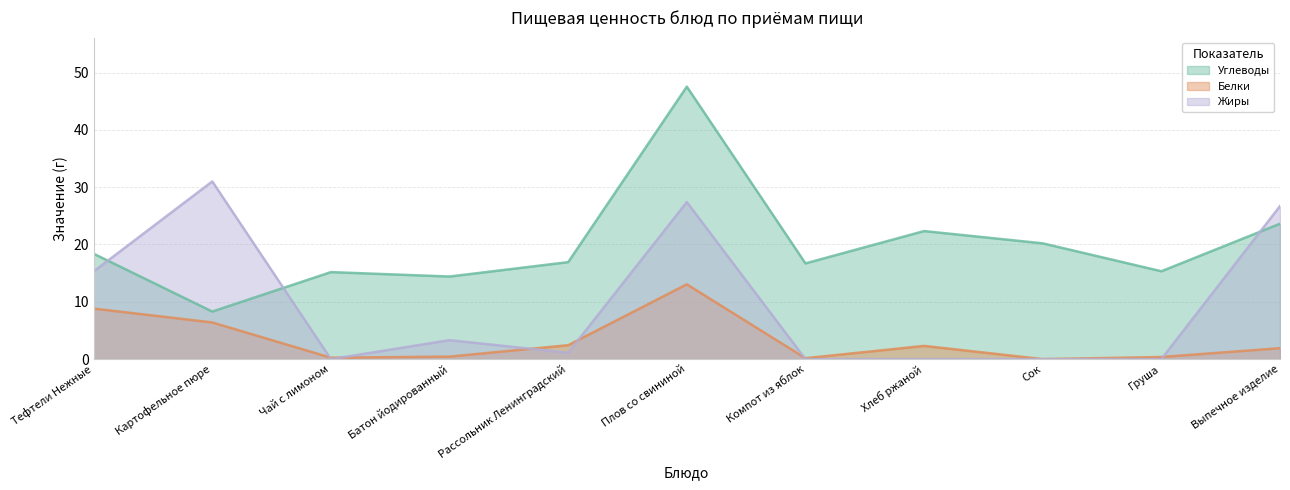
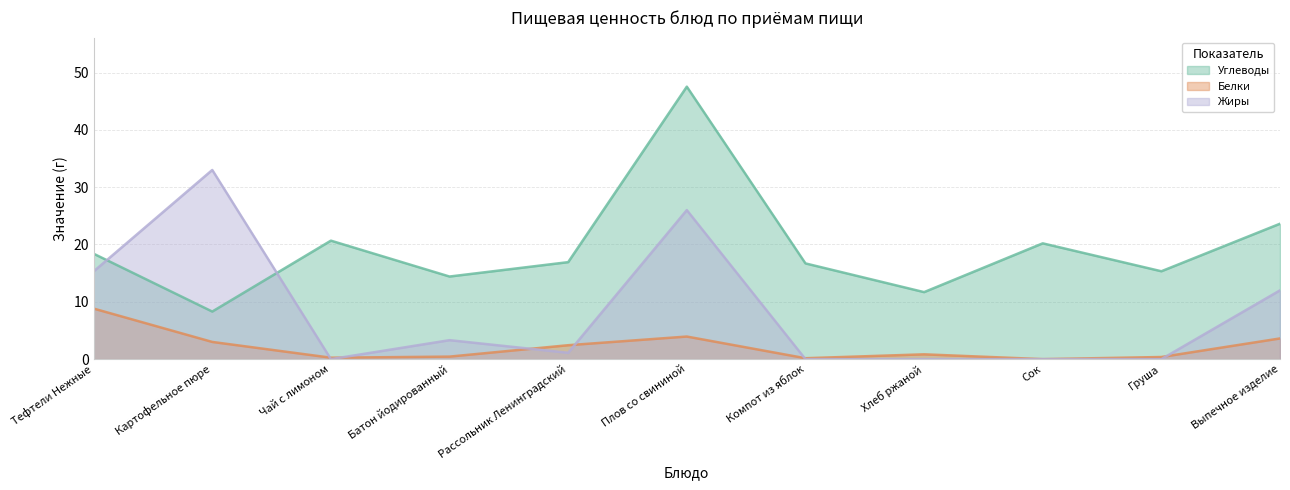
Белки, Картофельное пюре: 6 -> 3
Жиры, Картофельное пюре: 31 -> 33
Углеводы, Чай с лимоном: 15 -> 21
Белки, Плов со свининой: 13 -> 4
Жиры, Плов со свининой: 27 -> 26
Углеводы, Хлеб ржаной: 22 -> 12
Белки, Хлеб ржаной: 2 -> 1
Белки, Выпечное изделие: 2 -> 4
Жиры, Выпечное изделие: 27 -> 12
